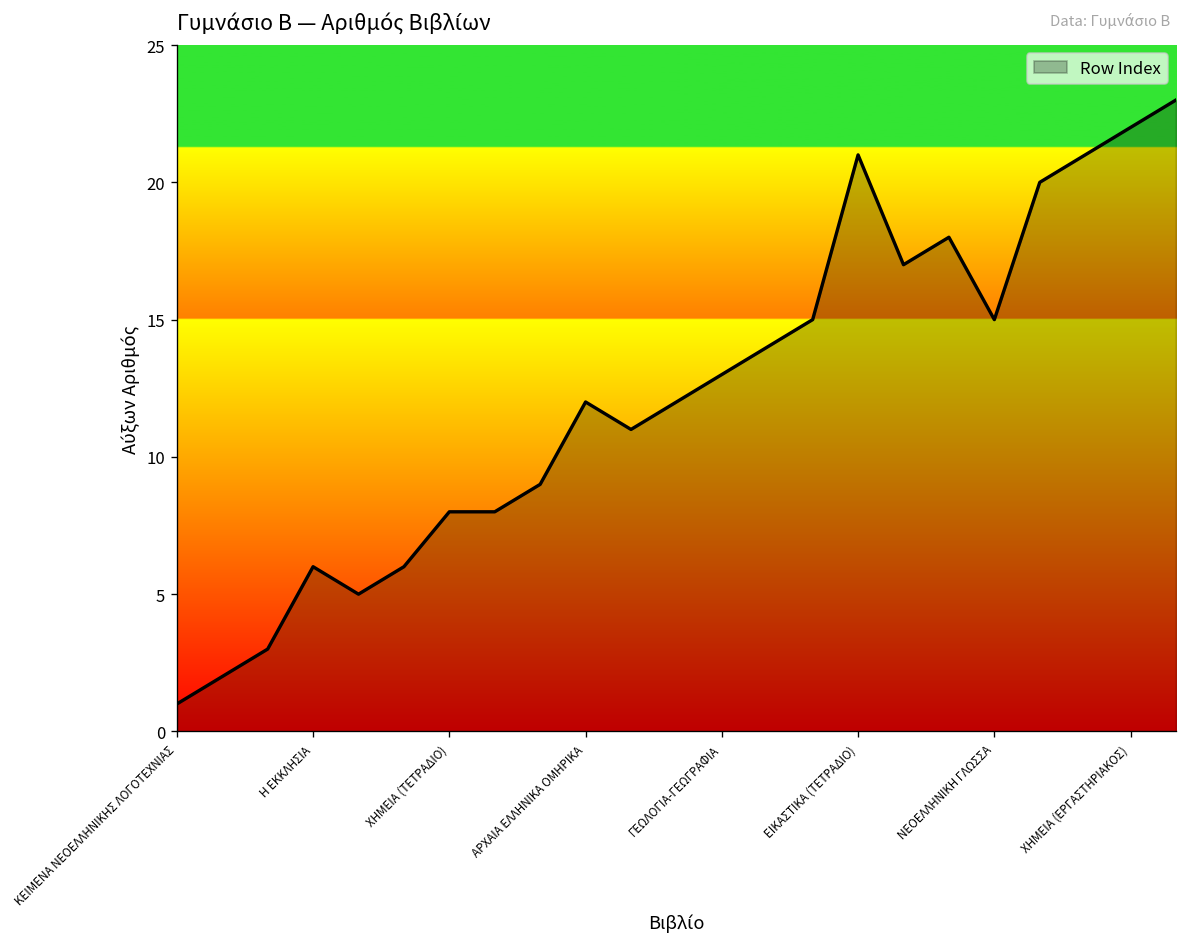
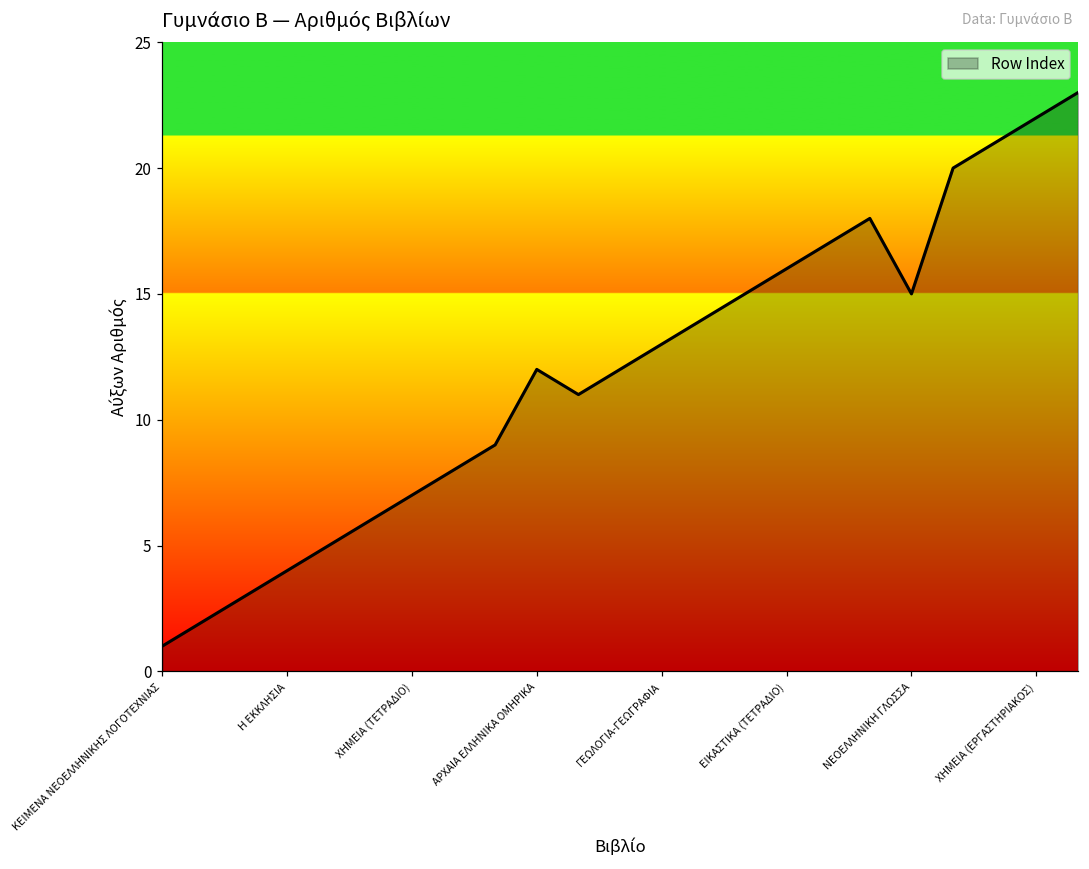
Η ΕΚΚΛΗΣΙΑ: 6 -> 4
ΧΗΜΕΙΑ (ΤΕΤΡΑΔΙΟ): 8 -> 7
ΕΙΚΑΣΤΙΚΑ (ΤΕΤΡΑΔΙΟ): 21 -> 16
